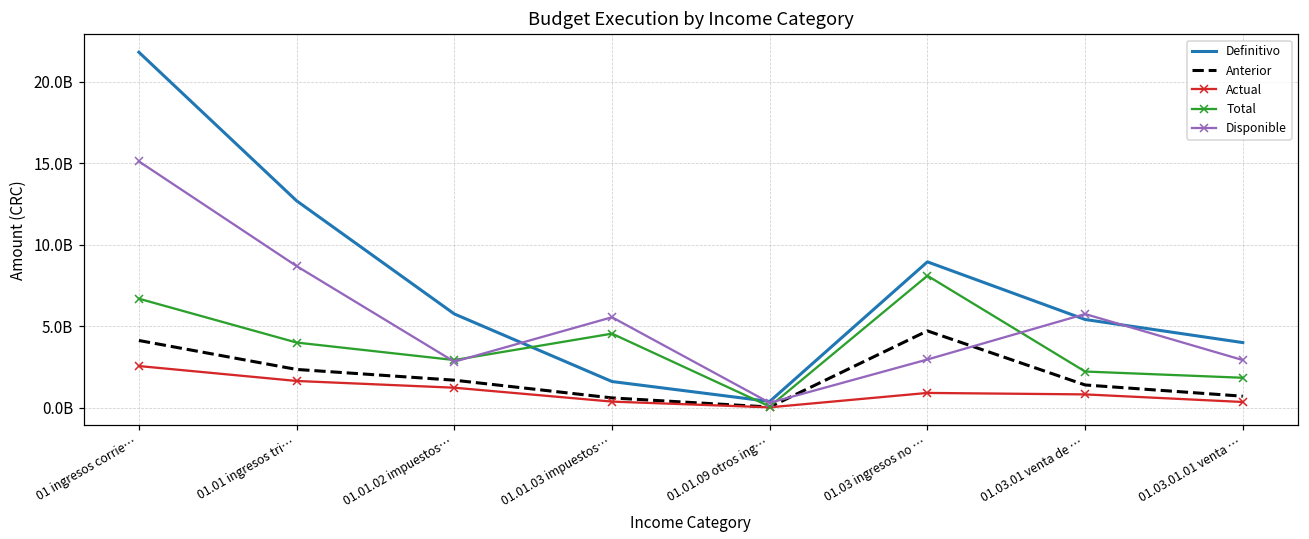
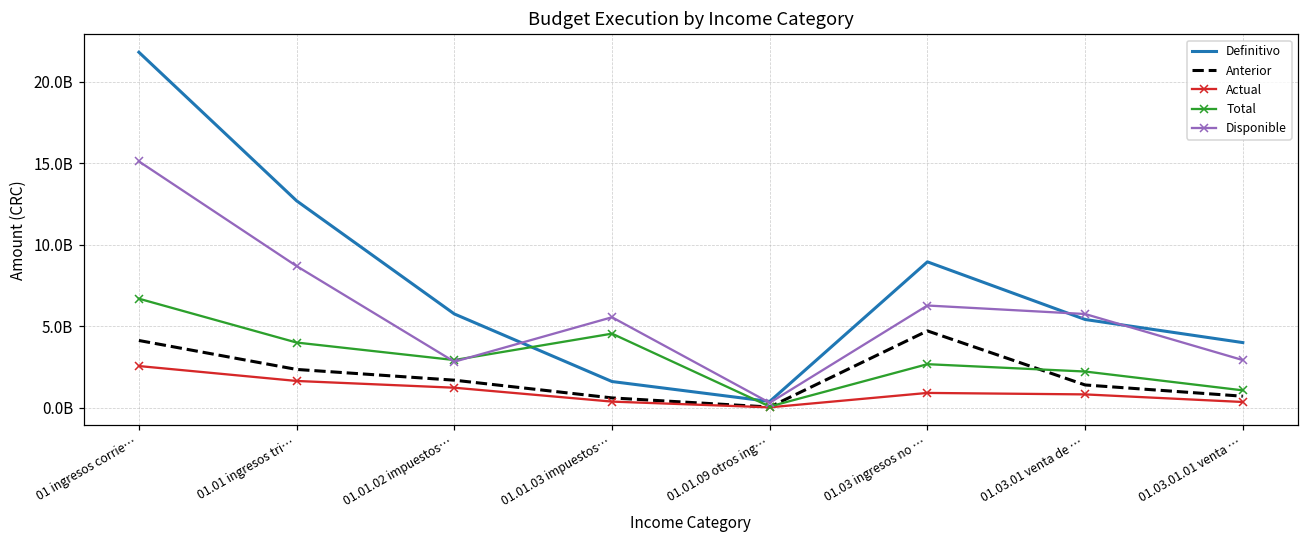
Total, 01.03 ingresos no …: 8100000000 -> 2700000000
Disponible, 01.03 ingresos no …: 3000000000 -> 6300000000
Total, 01.03.01.01 venta …: 1800000000 -> 1100000000
